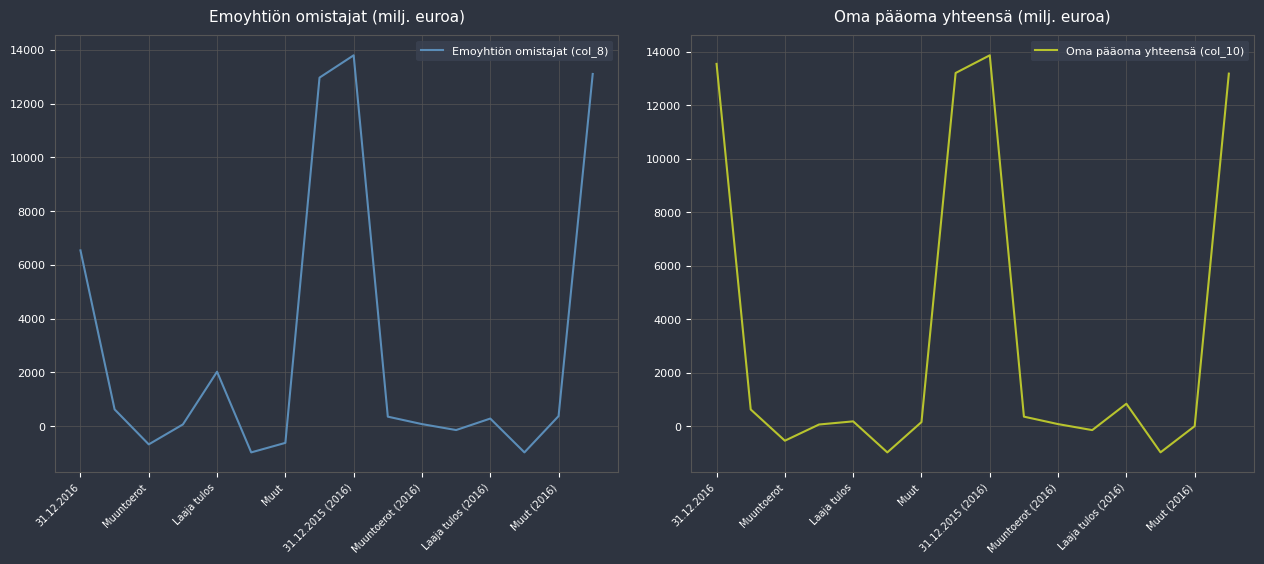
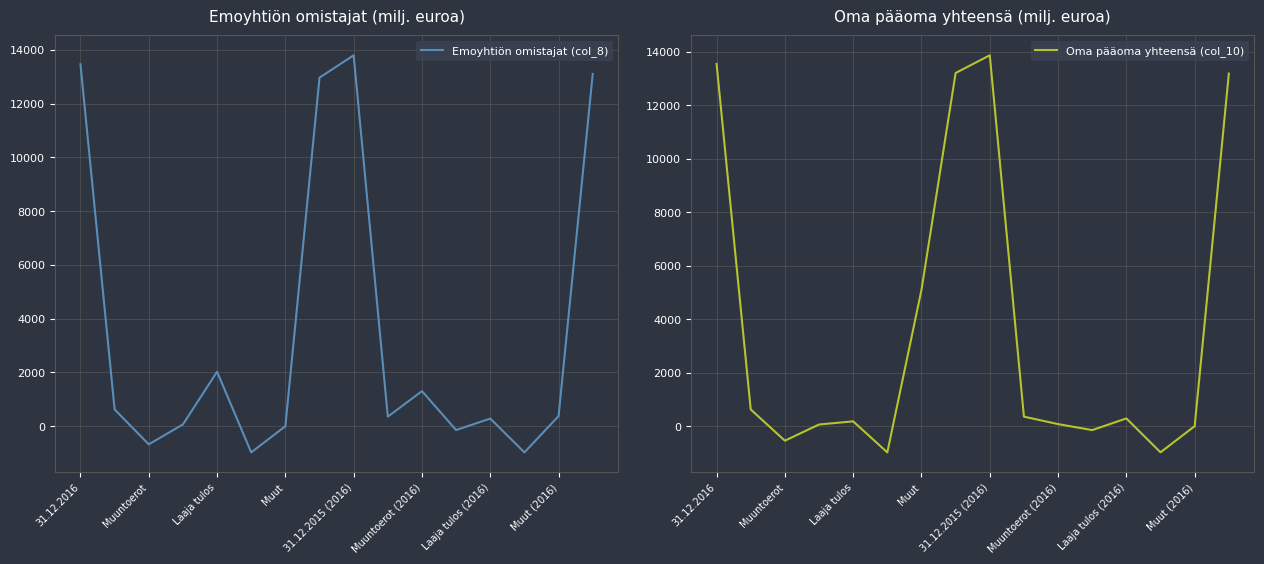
Emoyhtiön omistajat (milj. euroa), 31.12.2016: 6500 -> 13500
Emoyhtiön omistajat (milj. euroa), Muut: -600 -> 0
Emoyhtiön omistajat (milj. euroa), Muuntoerot (2016): 100 -> 1300
Oma pääoma yhteensä (milj. euroa), Muut: 200 -> 5100
Oma pääoma yhteensä (milj. euroa), Laaja tulos (2016): 800 -> 300
